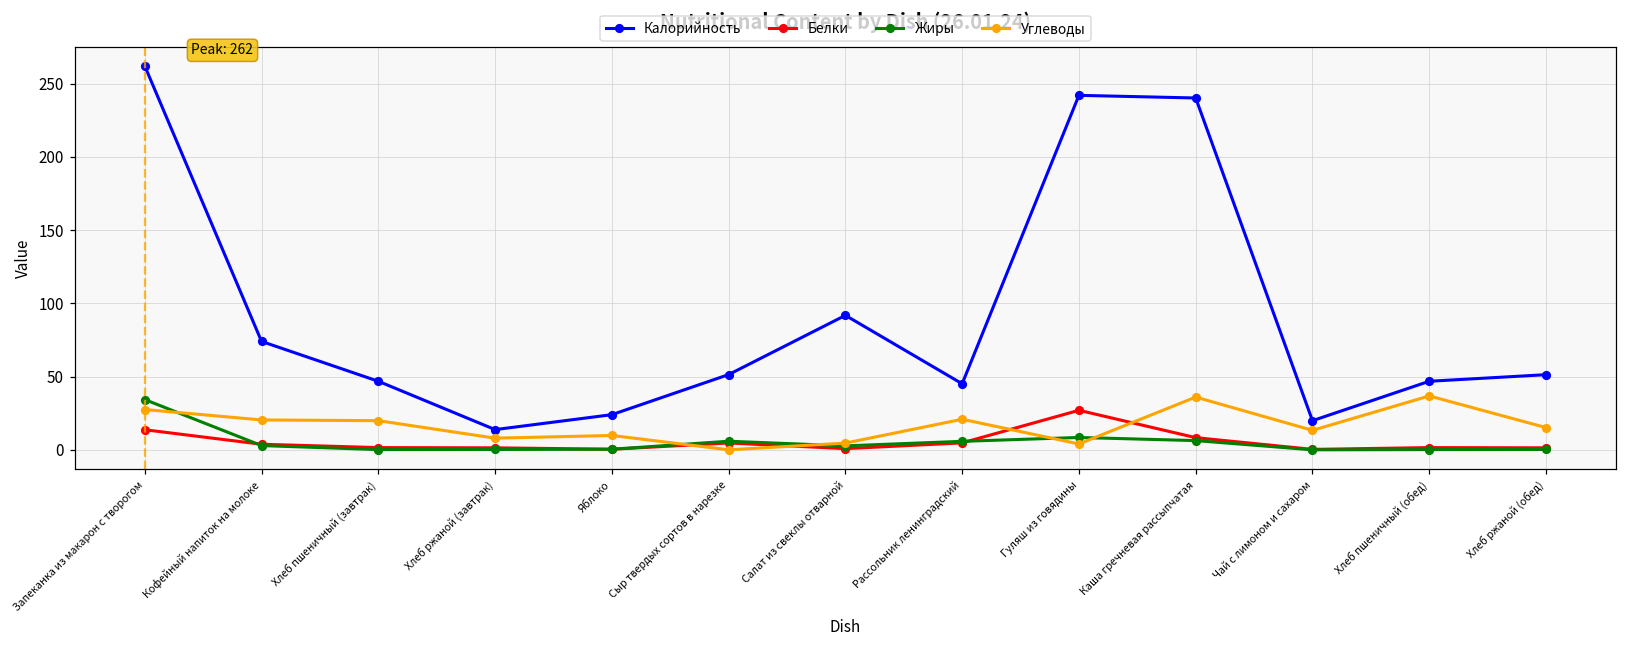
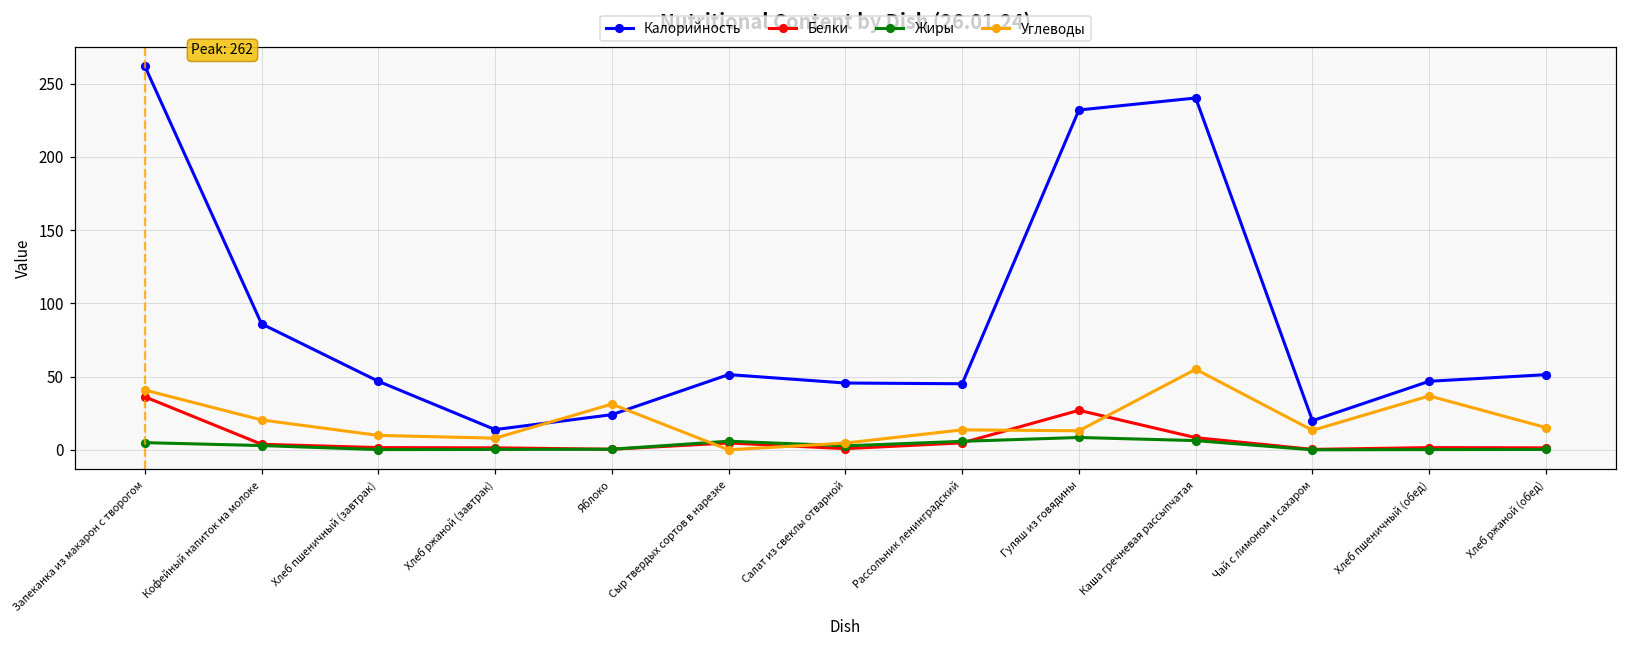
Белки, Запеканка из макарон с творогом: 14 -> 36
Жиры, Запеканка из макарон с творогом: 34 -> 5
Углеводы, Запеканка из макарон с творогом: 28 -> 41
Калорийность, Кофейный напиток на молоке: 74 -> 86
Углеводы, Хлеб пшеничный (завтрак): 20 -> 10
Углеводы, Яблоко: 10 -> 31
Калорийность, Салат из свеклы отварной: 92 -> 46
Углеводы, Рассольник ленинградский: 21 -> 14
Калорийность, Гуляш из говядины: 242 -> 232
Углеводы, Гуляш из говядины: 4 -> 13
Углеводы, Каша гречневая рассыпчатая: 36 -> 55
